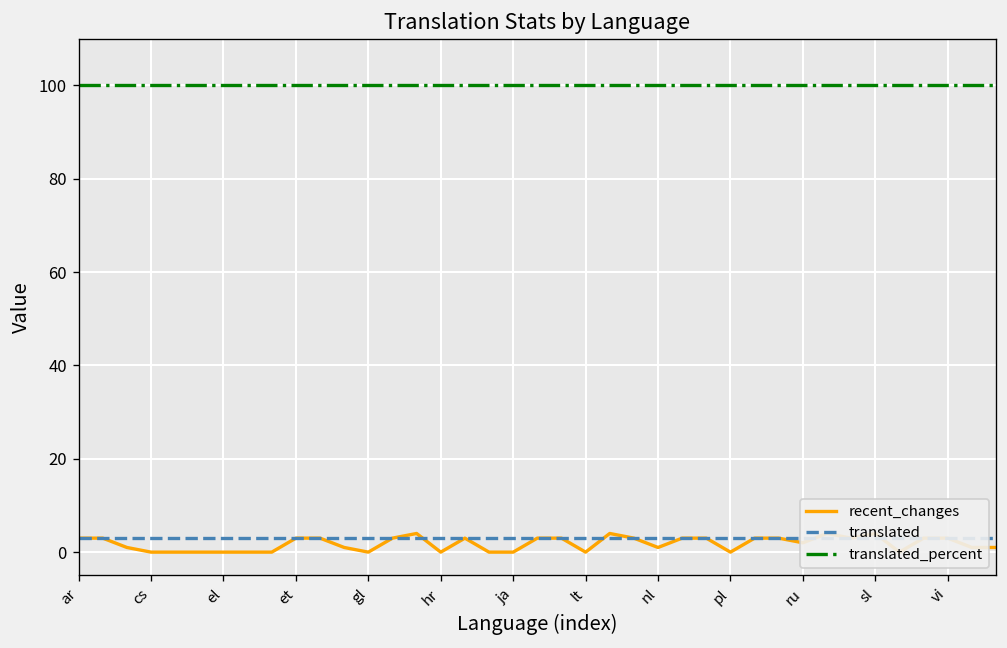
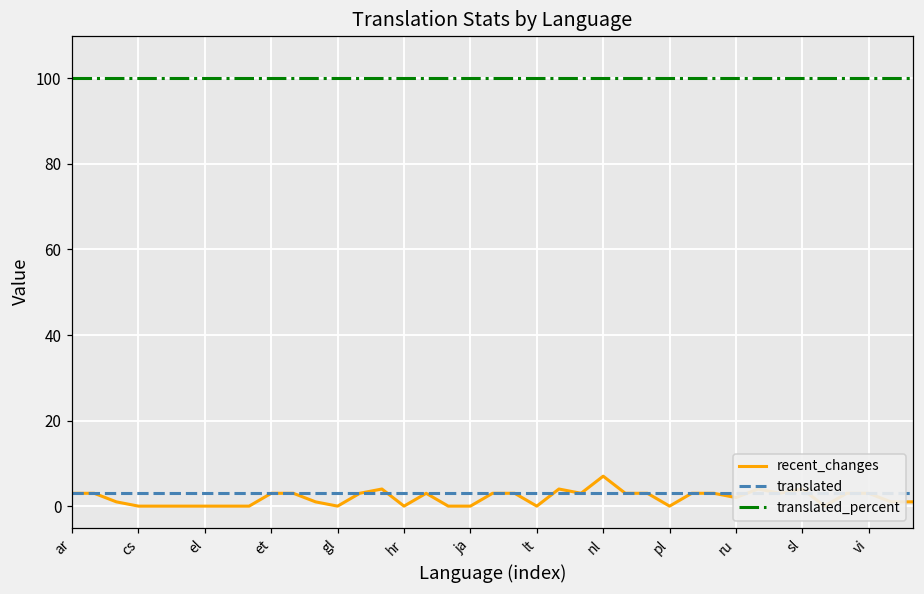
recent_changes, nl: 1 -> 7
